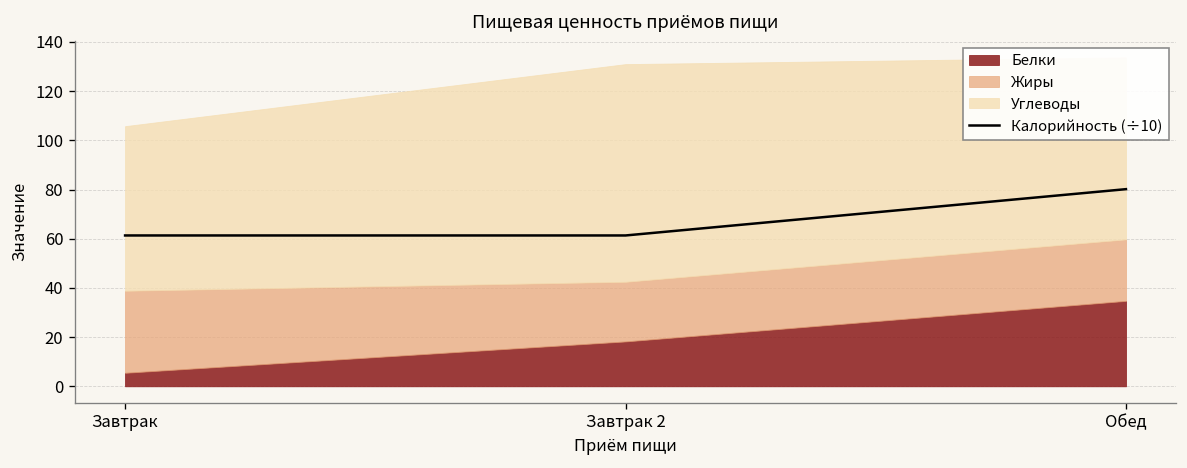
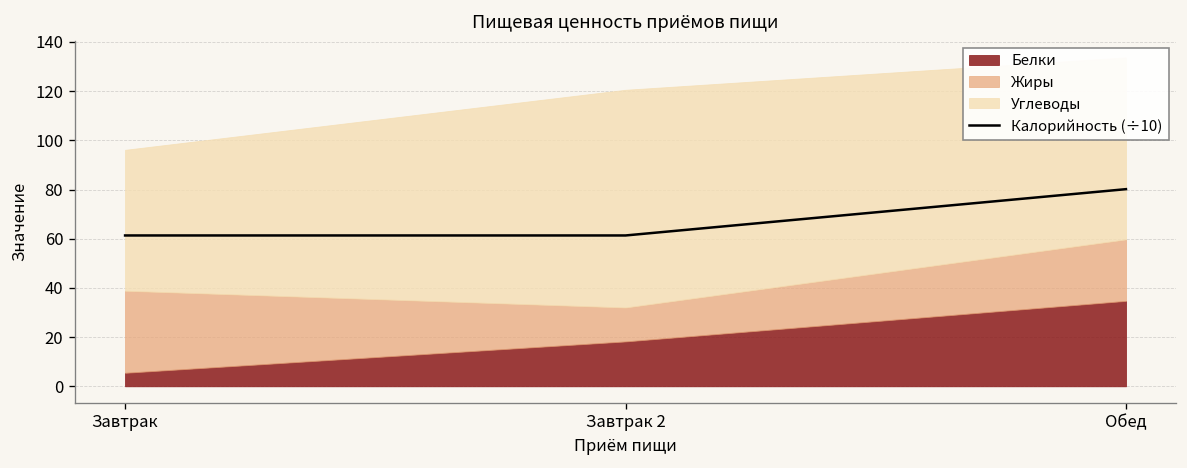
Углеводы, Завтрак: 67 -> 57
Жиры, Завтрак 2: 24 -> 14
